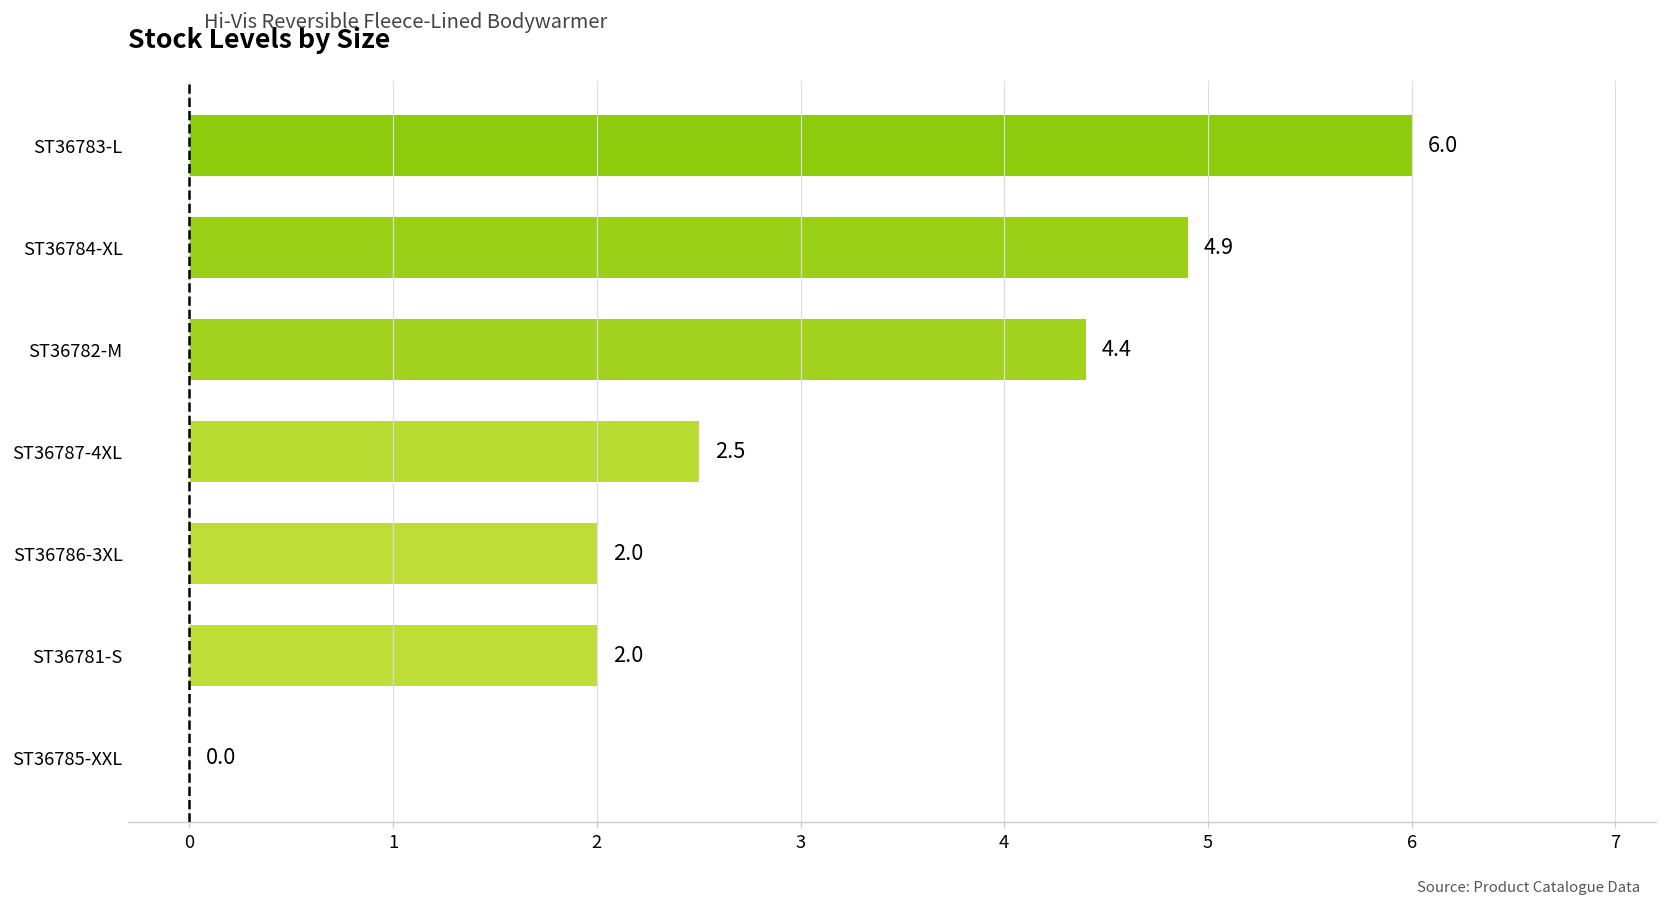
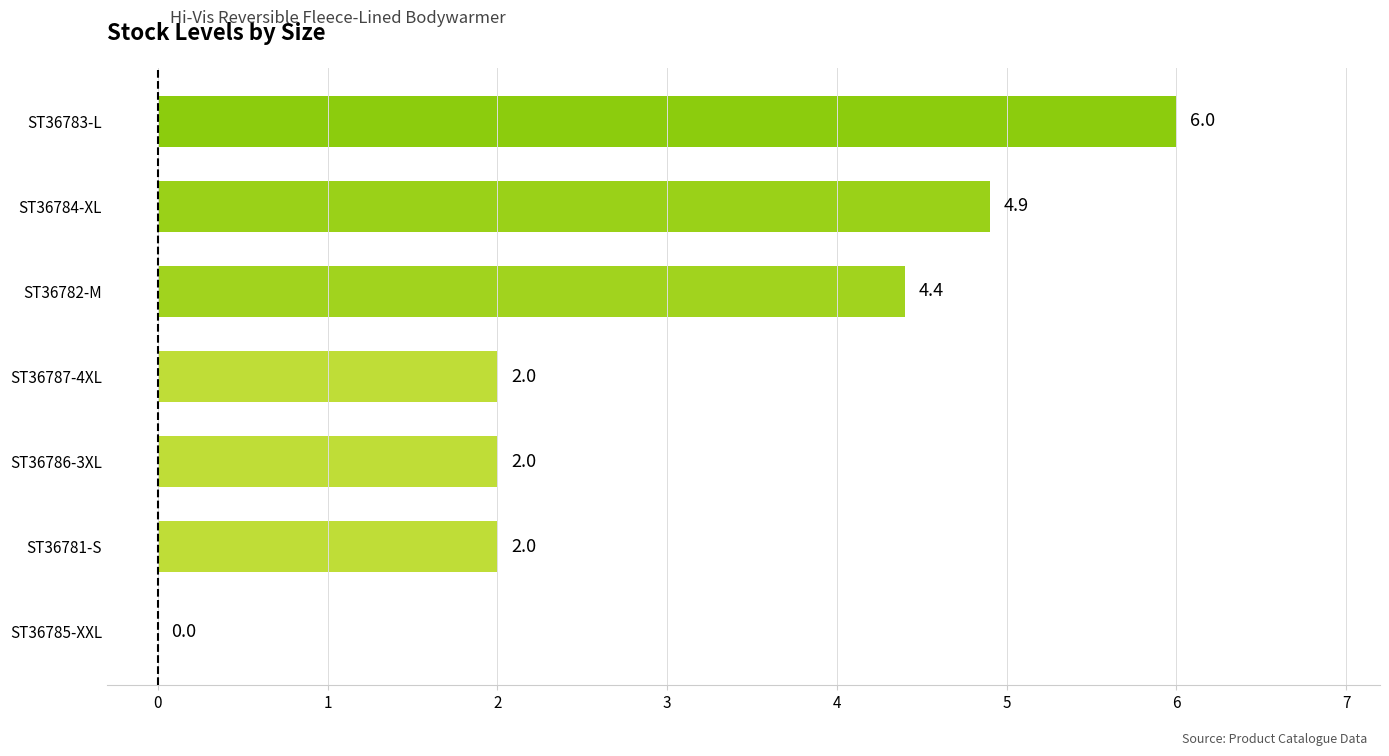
ST36787-4XL: 2.5 -> 2.0
